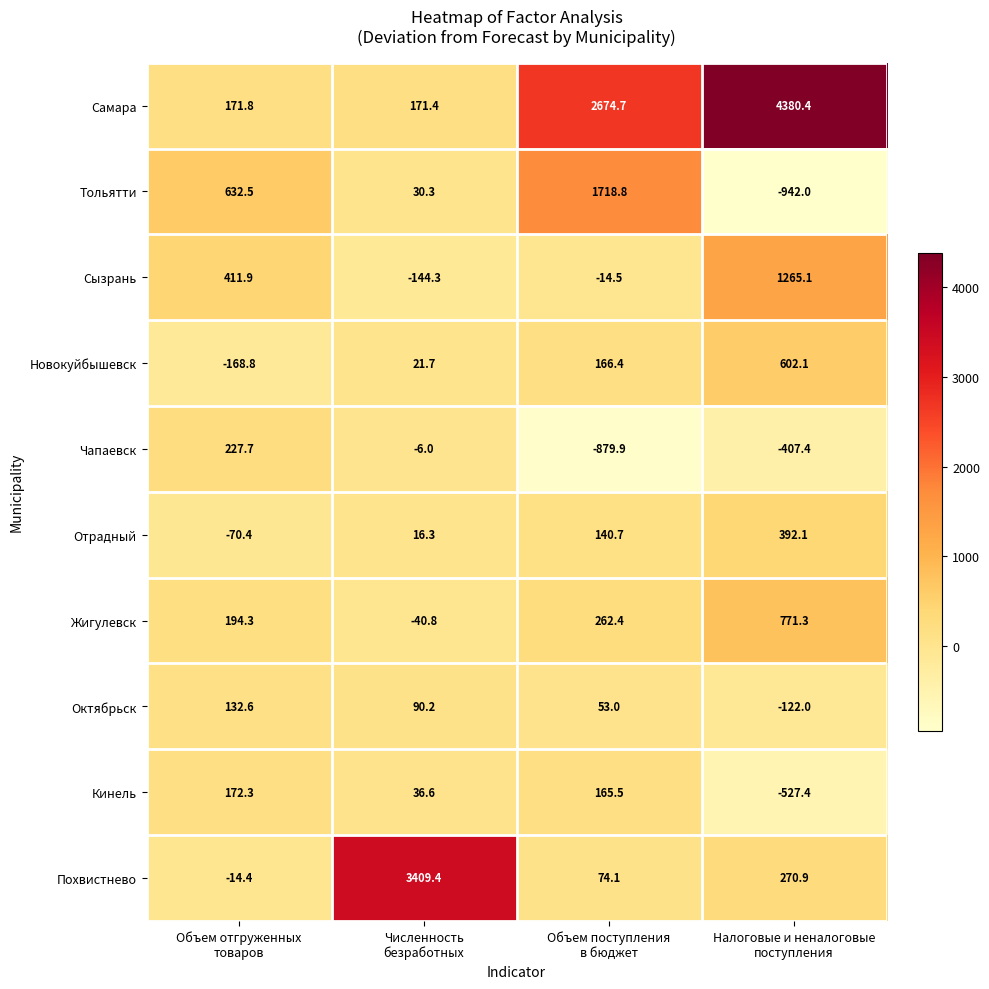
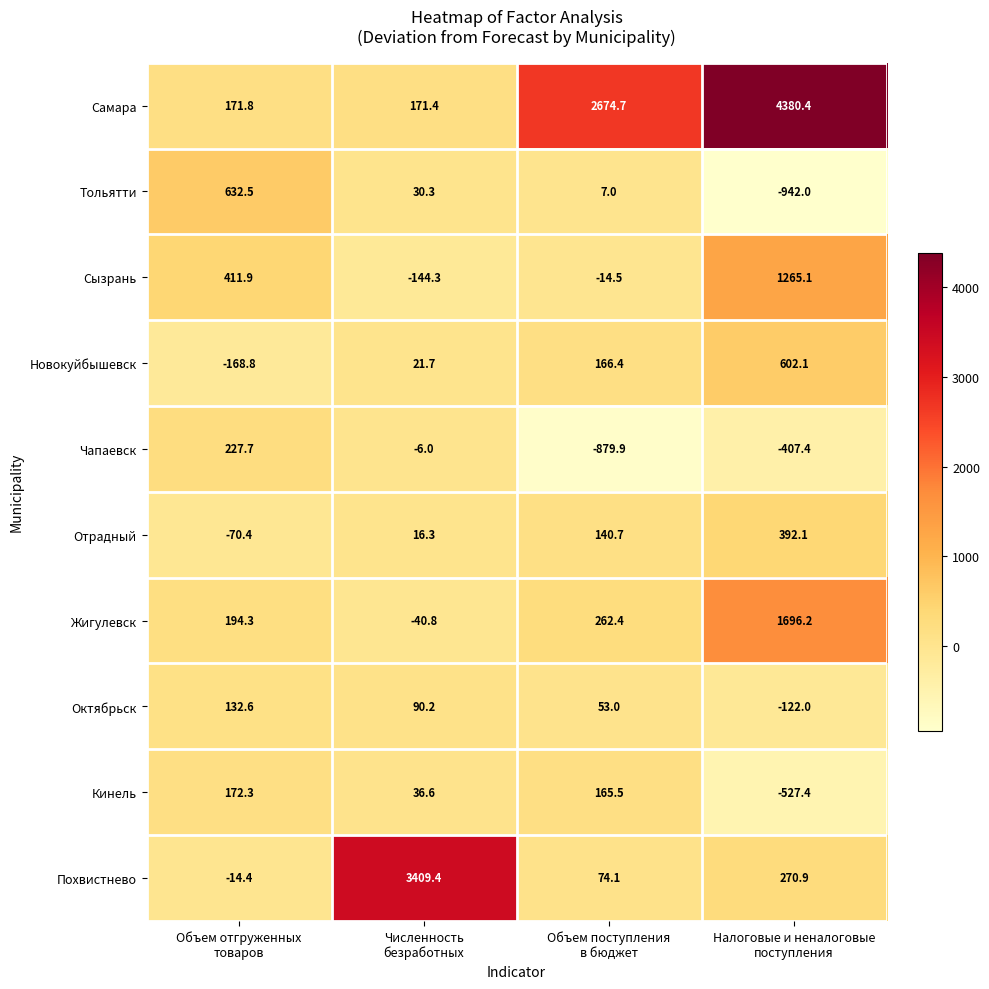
Тольятти, Объем поступления в бюджет: 1718.8 -> 7.0
Жигулевск, Налоговые и неналоговые поступления: 771.3 -> 1696.2
